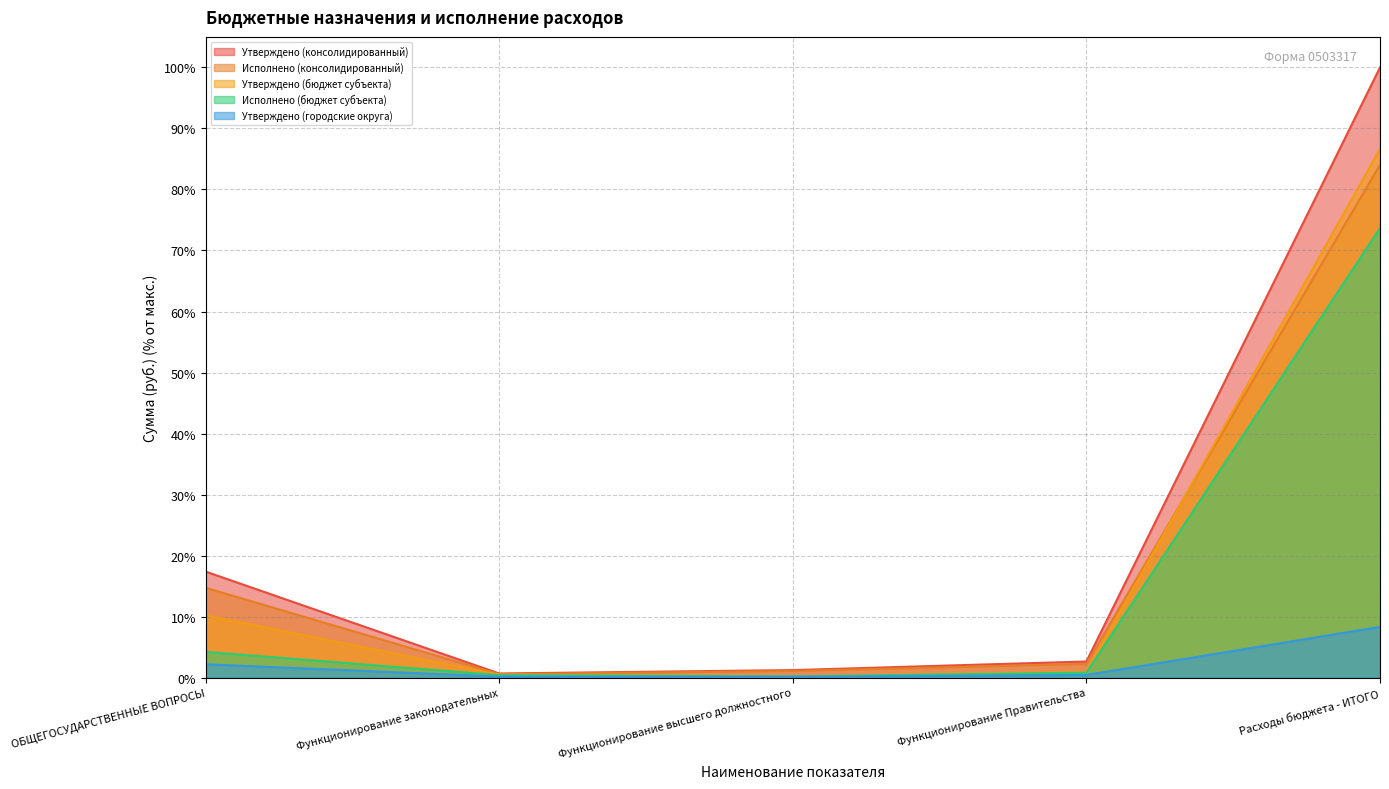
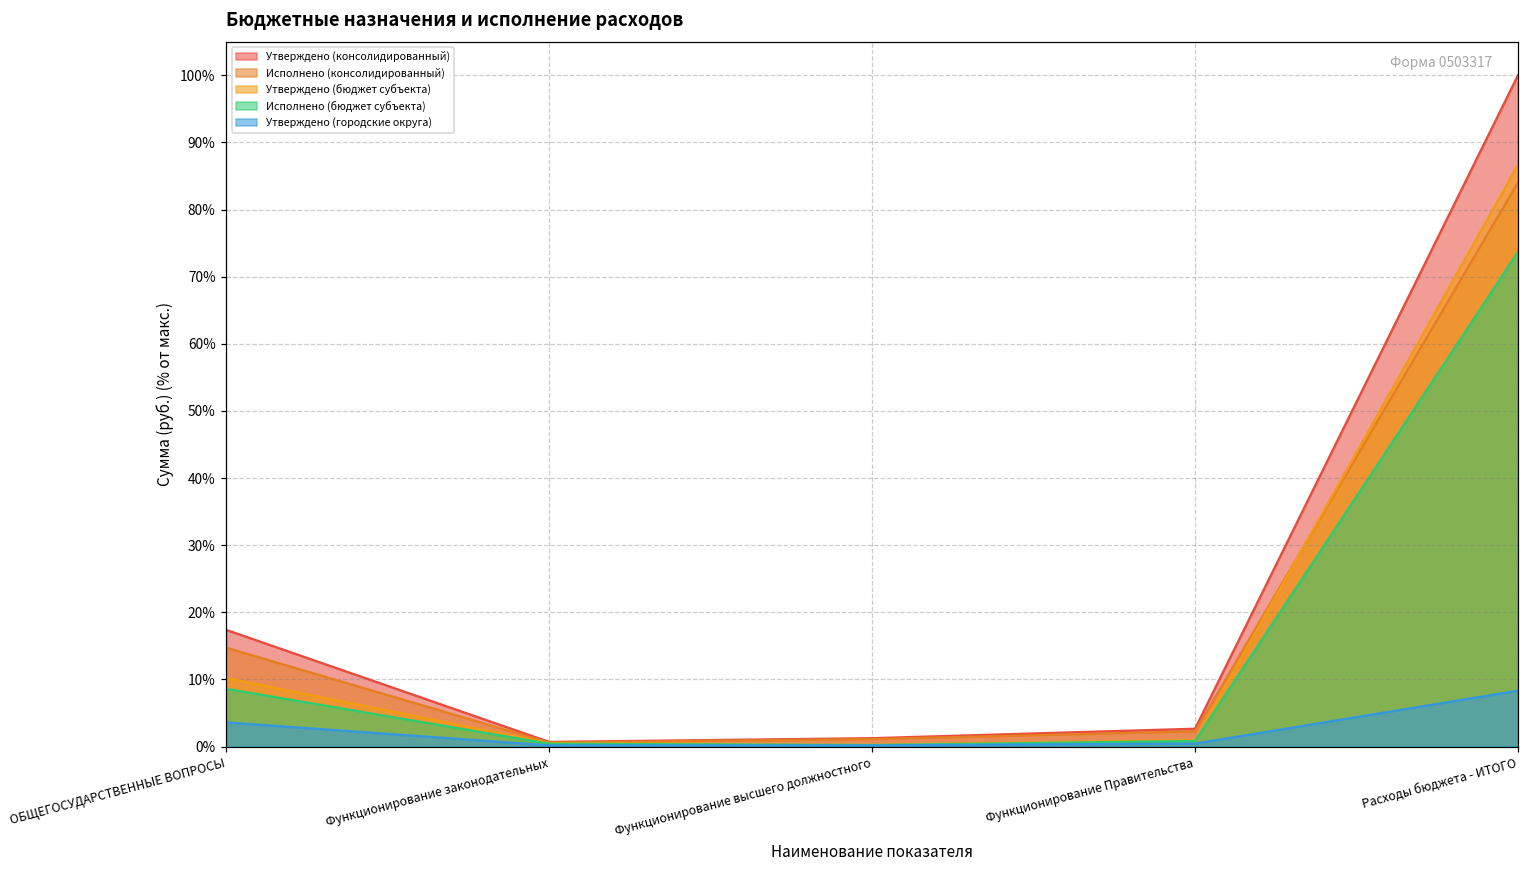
Исполнено (бюджет субъекта), ОБЩЕГОСУДАРСТВЕННЫЕ ВОПРОСЫ: 4% -> 9%
Утверждено (городские округа), ОБЩЕГОСУДАРСТВЕННЫЕ ВОПРОСЫ: 2% -> 4%
